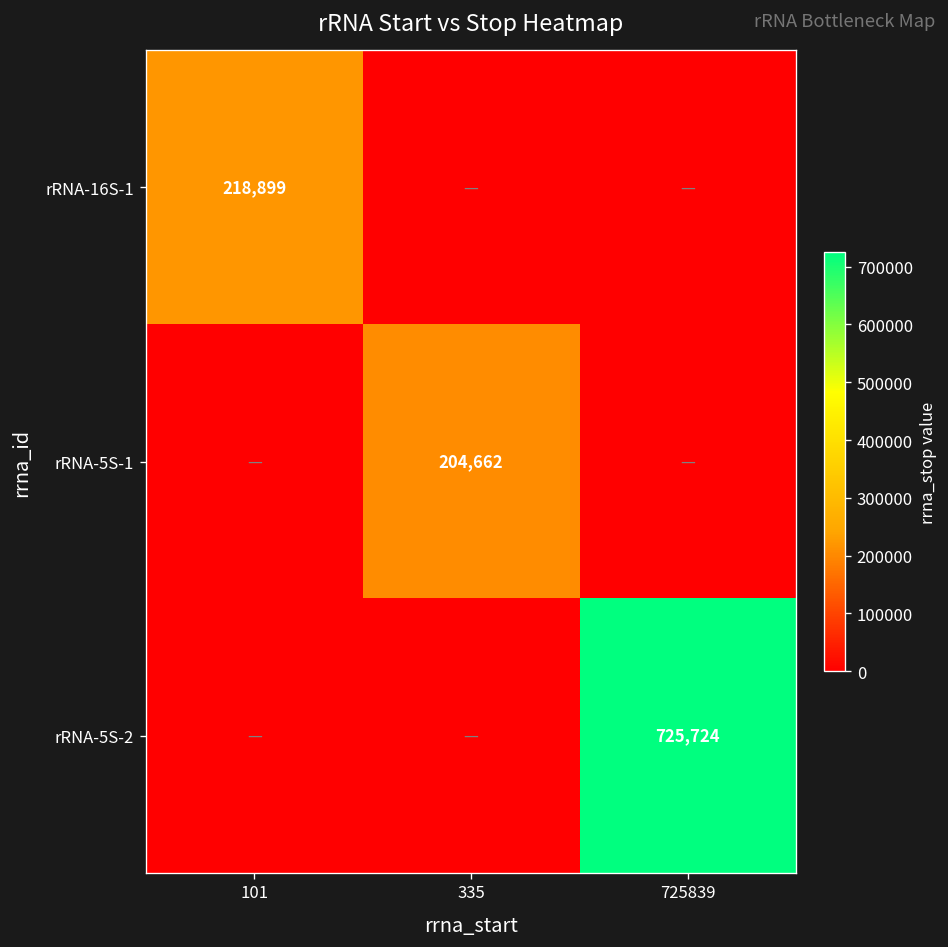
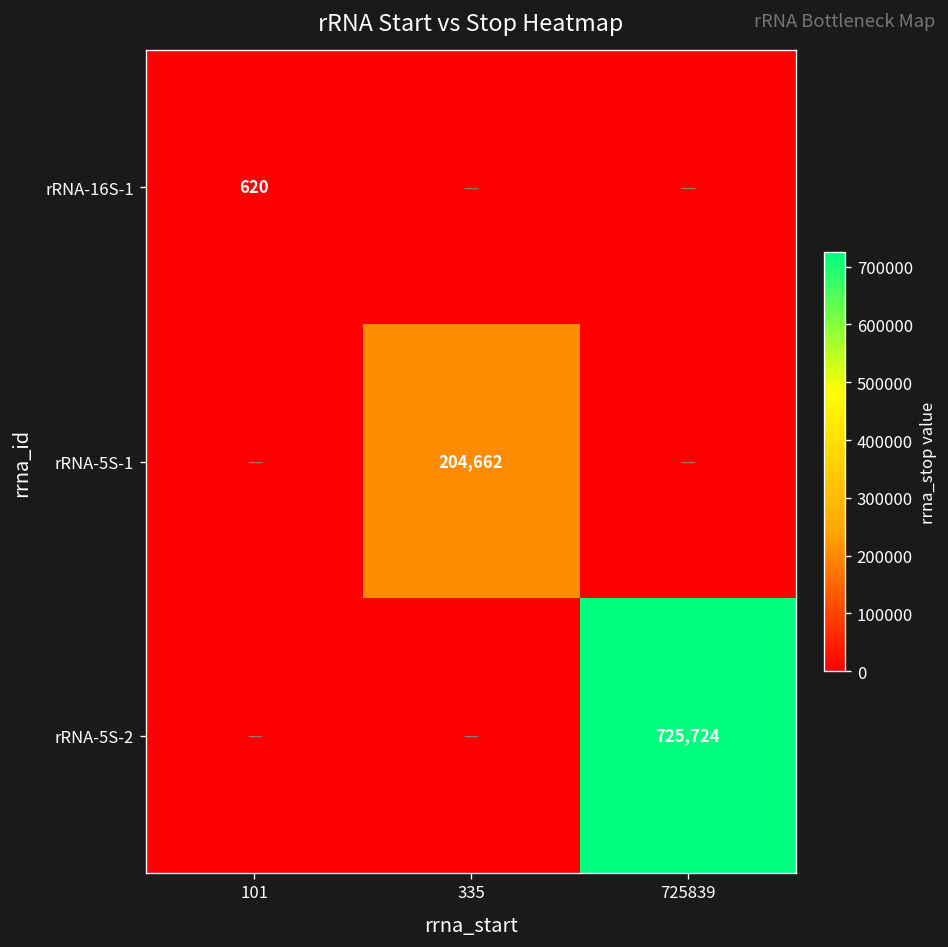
rRNA-16S-1, 101: 218,899 -> 620
